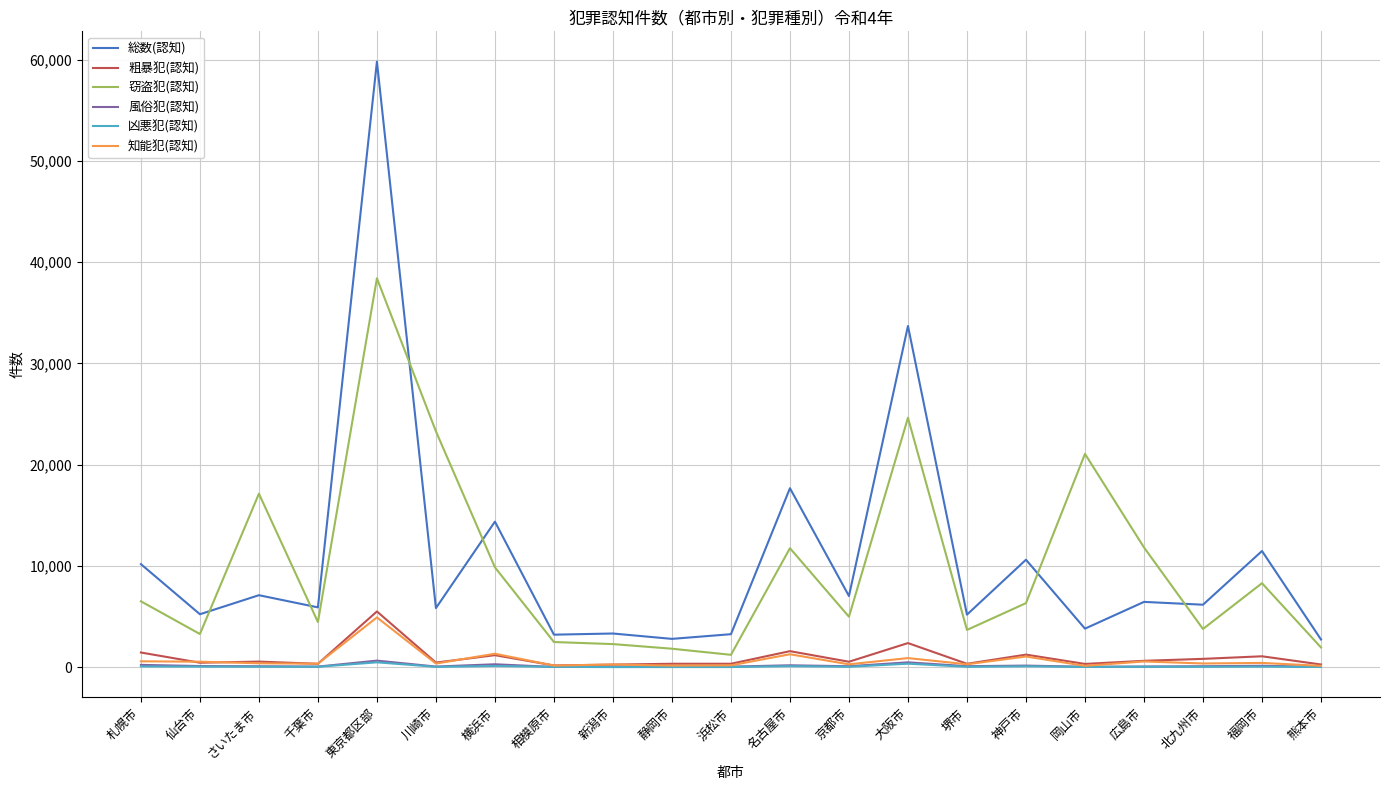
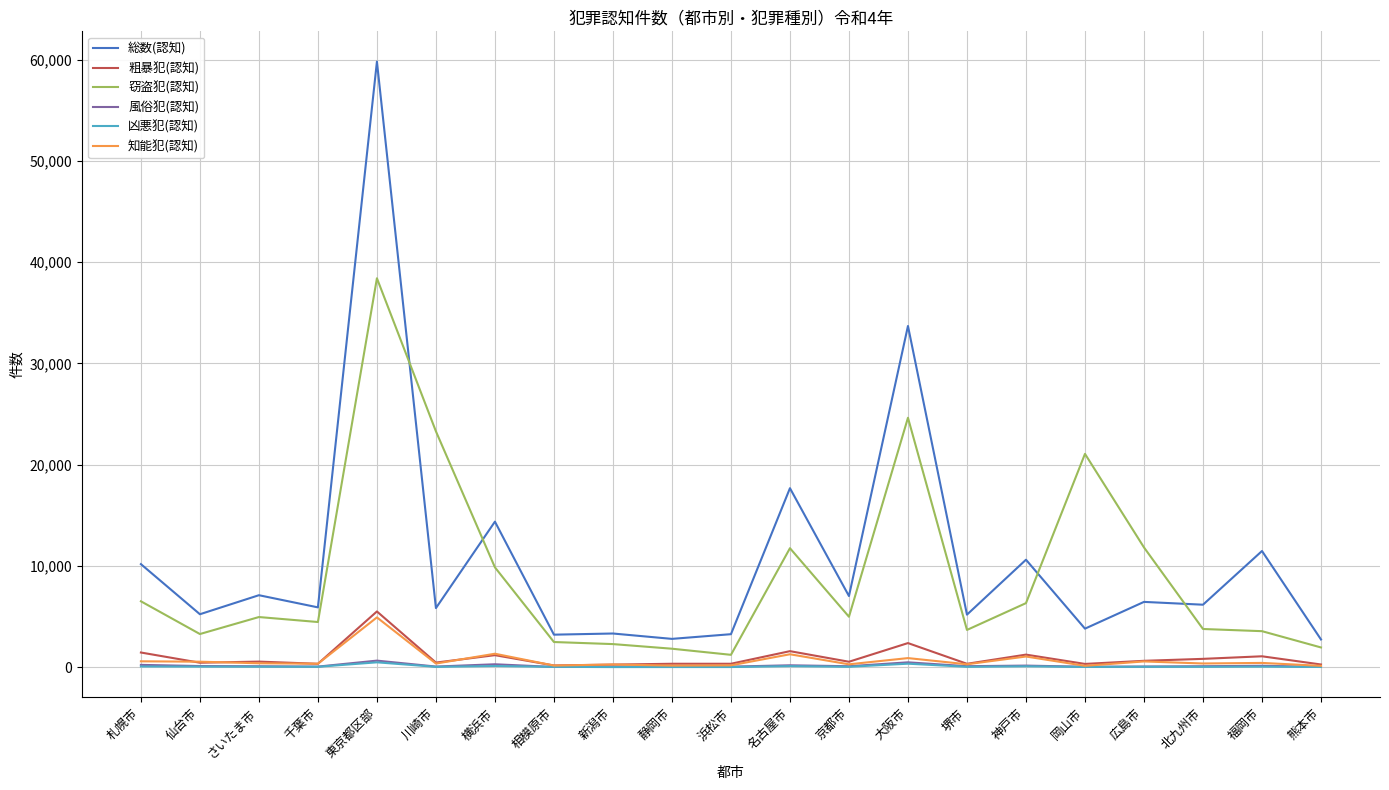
窃盗犯(認知), さいたま市: 17,100 -> 5,000
窃盗犯(認知), 福岡市: 8,300 -> 3,600
